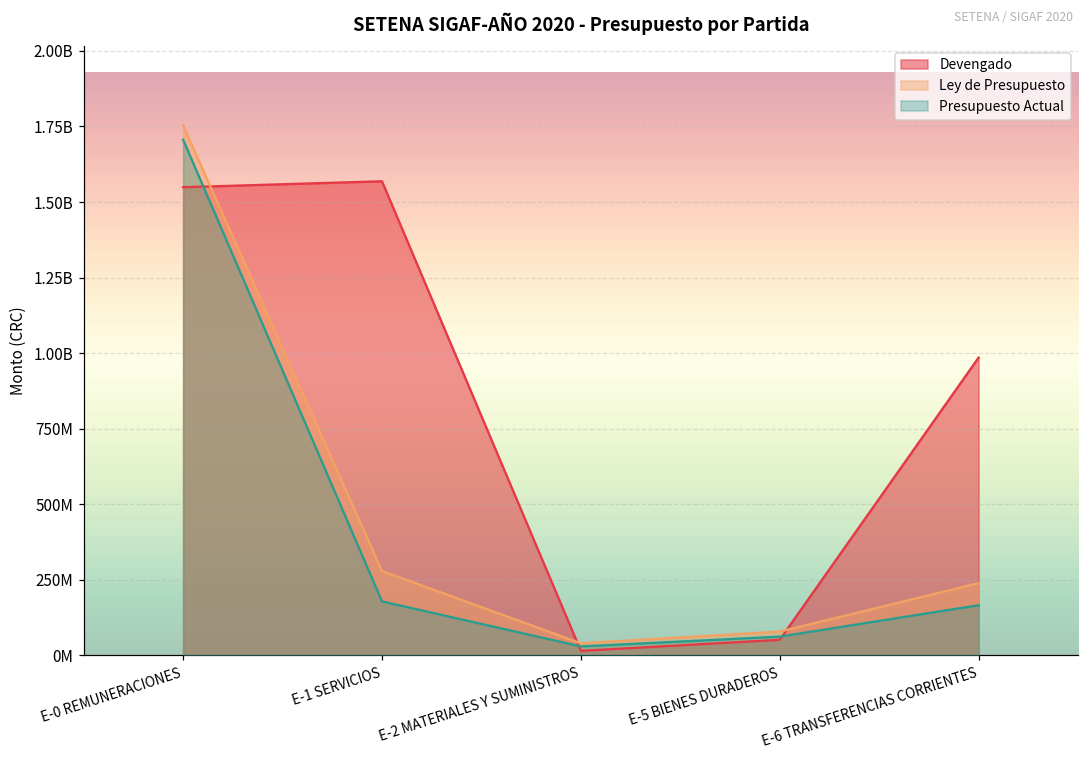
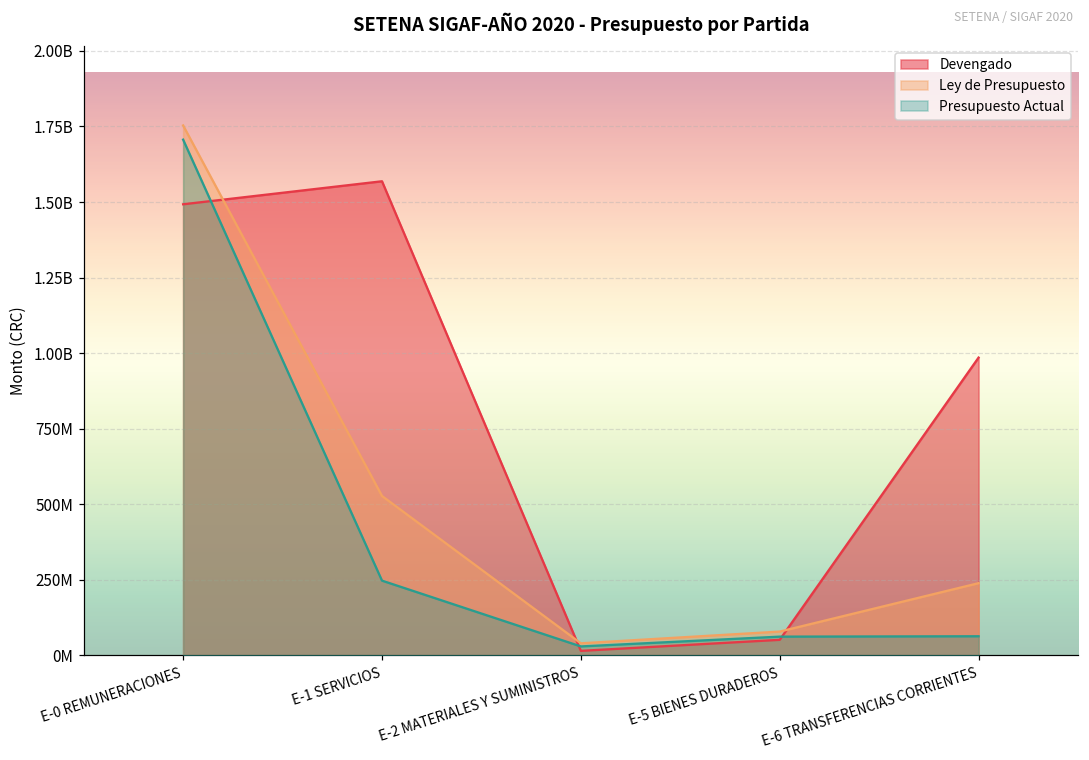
Devengado, E-0 REMUNERACIONES: 1550000000 -> 1490000000
Ley de Presupuesto, E-1 SERVICIOS: 280000000 -> 530000000
Presupuesto Actual, E-1 SERVICIOS: 180000000 -> 250000000
Presupuesto Actual, E-6 TRANSFERENCIAS CORRIENTES: 170000000 -> 60000000
